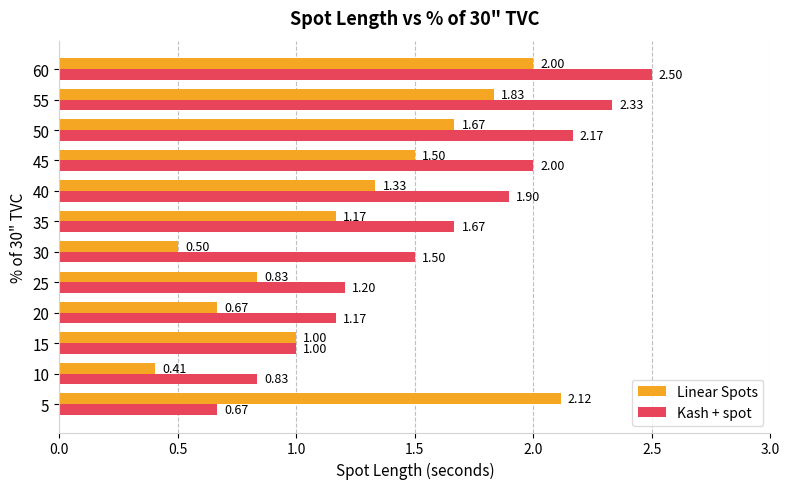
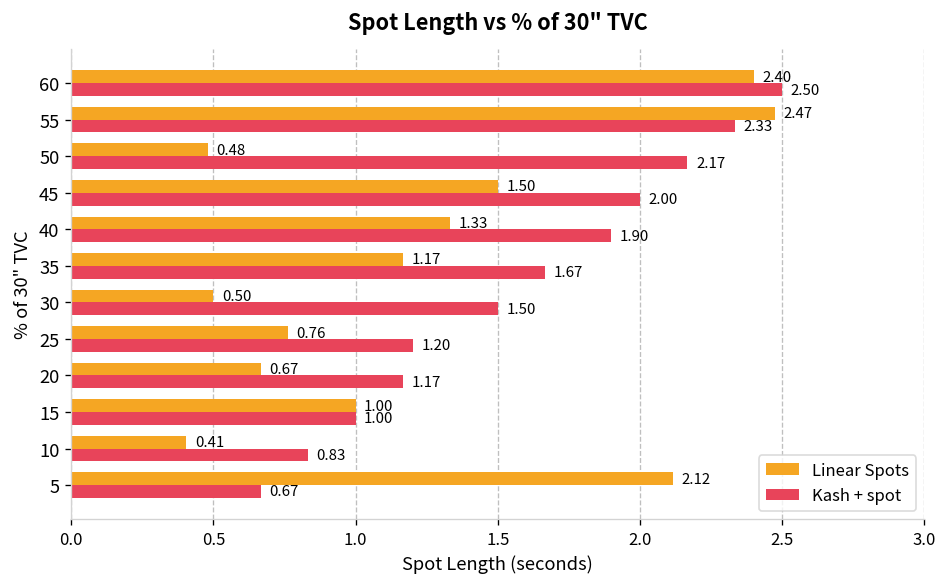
Linear Spots, 60: 2.00 -> 2.40
Linear Spots, 55: 1.83 -> 2.47
Linear Spots, 50: 1.67 -> 0.48
Linear Spots, 25: 0.83 -> 0.76
